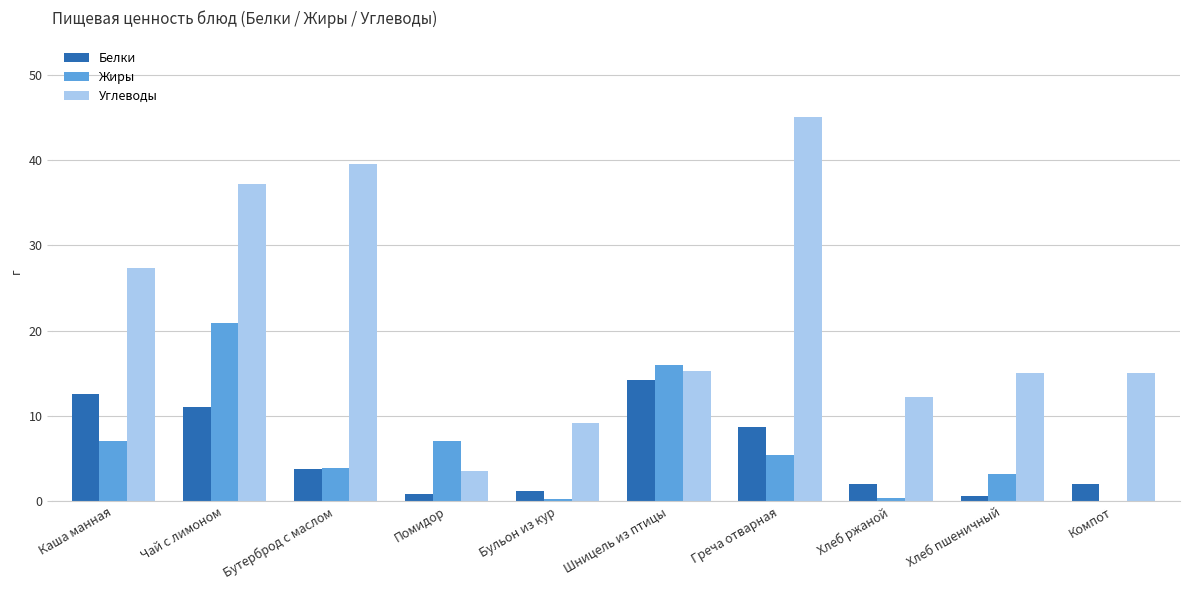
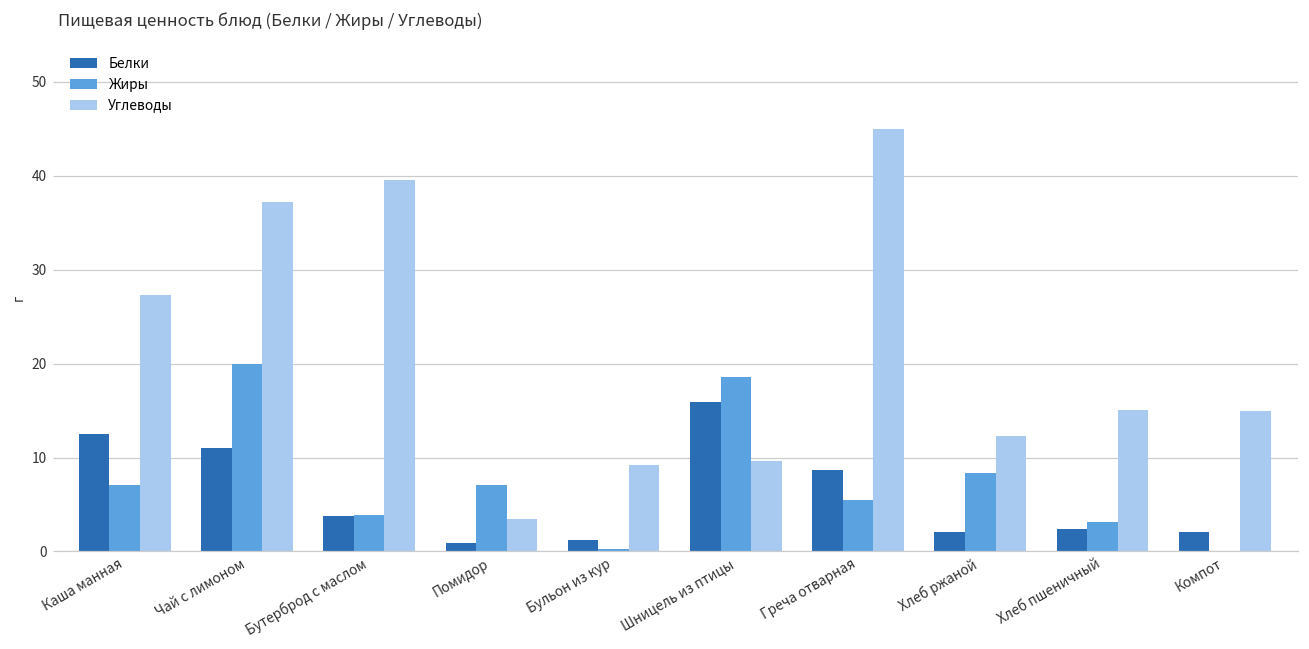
Жиры, Чай с лимоном: 21 -> 20
Белки, Шницель из птицы: 14 -> 16
Жиры, Шницель из птицы: 16 -> 19
Углеводы, Шницель из птицы: 15 -> 10
Жиры, Хлеб ржаной: 0 -> 8
Белки, Хлеб пшеничный: 1 -> 2
